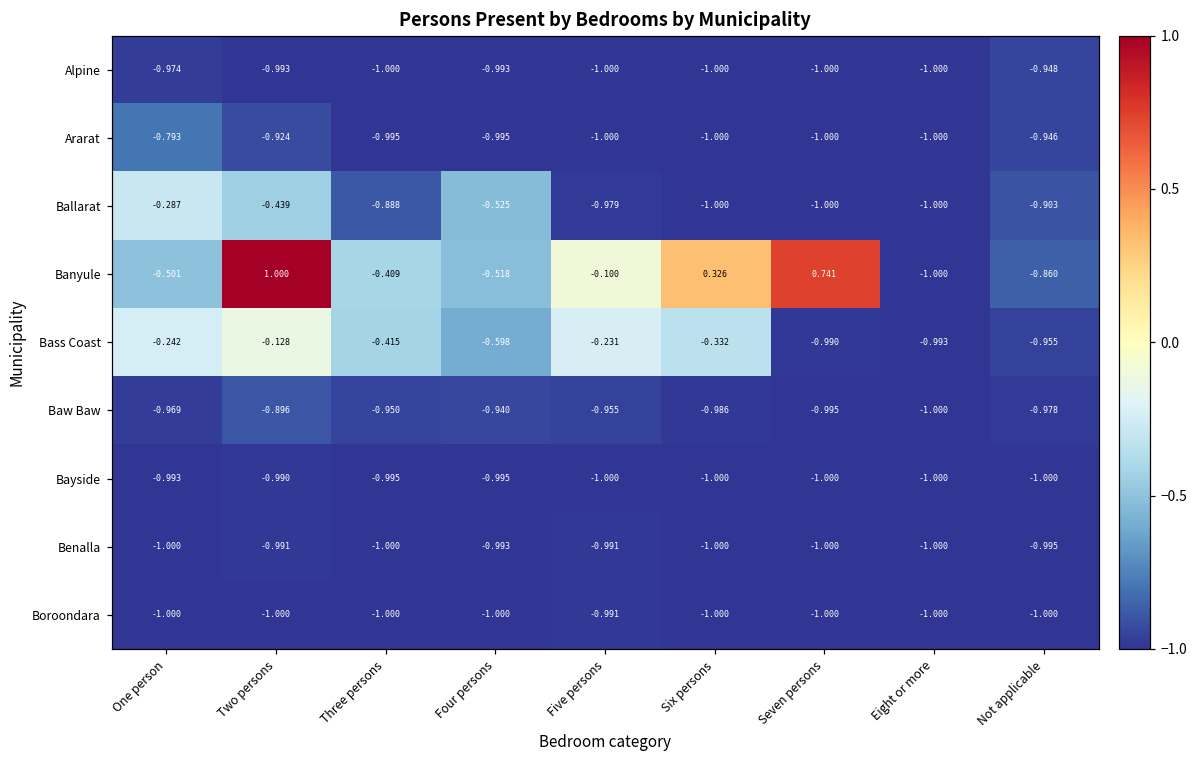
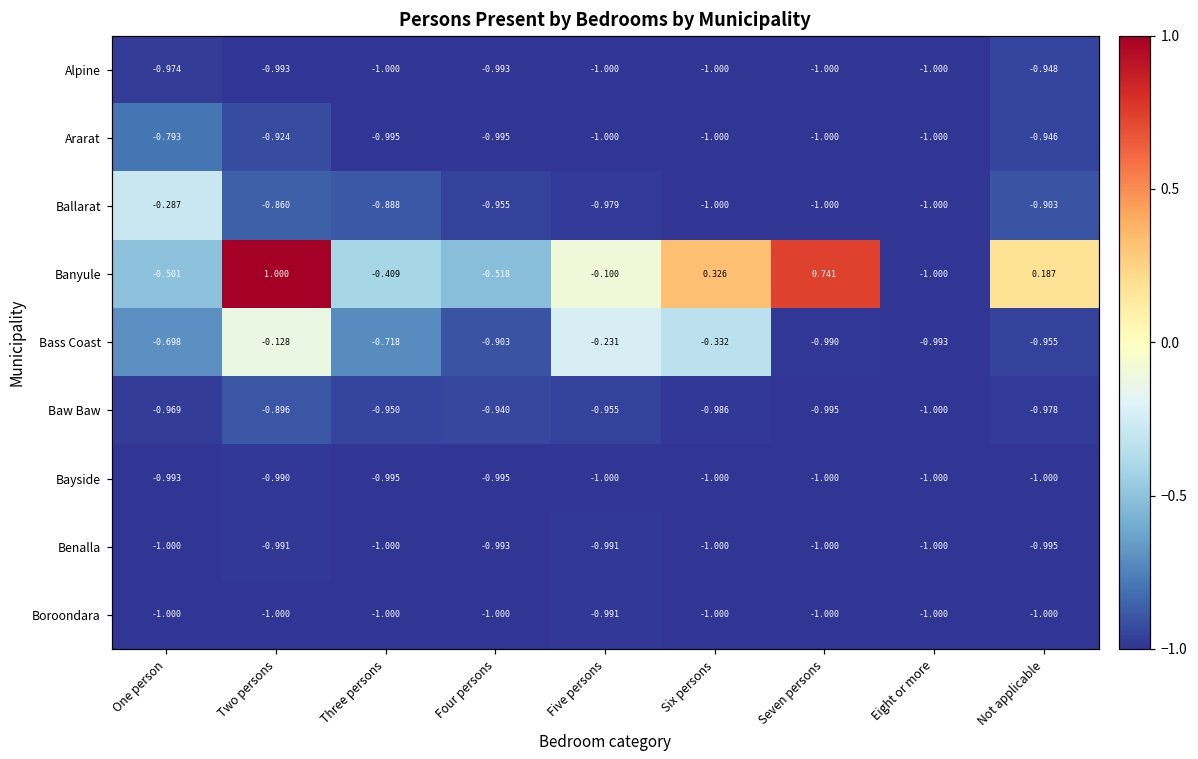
Ballarat, Two persons: -0.439 -> -0.860
Ballarat, Four persons: -0.525 -> -0.955
Banyule, Not applicable: -0.860 -> 0.187
Bass Coast, One person: -0.242 -> -0.698
Bass Coast, Three persons: -0.415 -> -0.718
Bass Coast, Four persons: -0.598 -> -0.903
